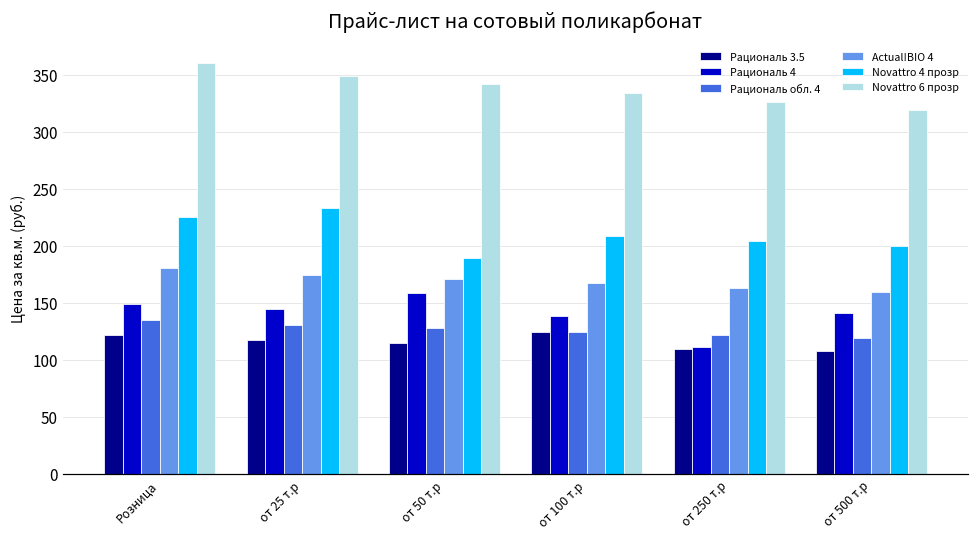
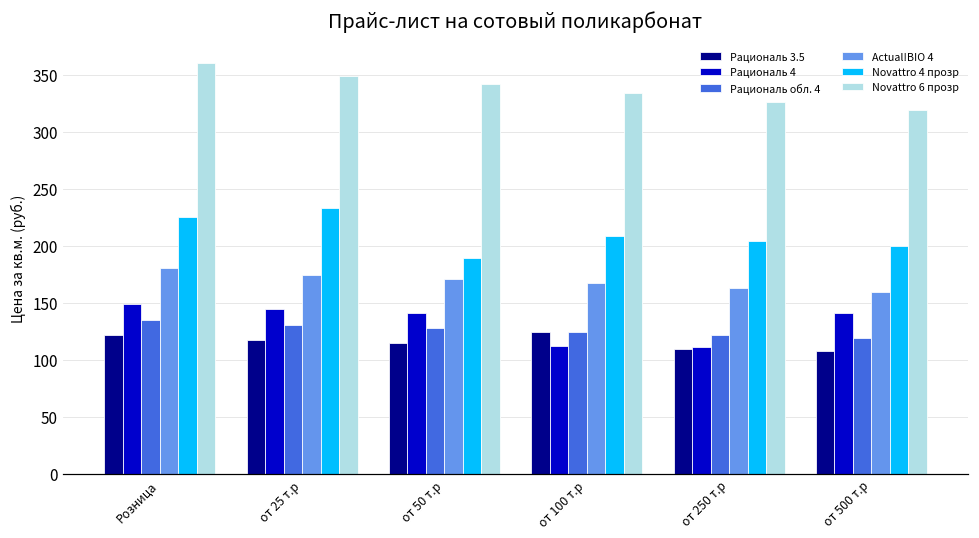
Рациональ 4, от 50 т.р: 158 -> 141
Рациональ 4, от 100 т.р: 138 -> 112
